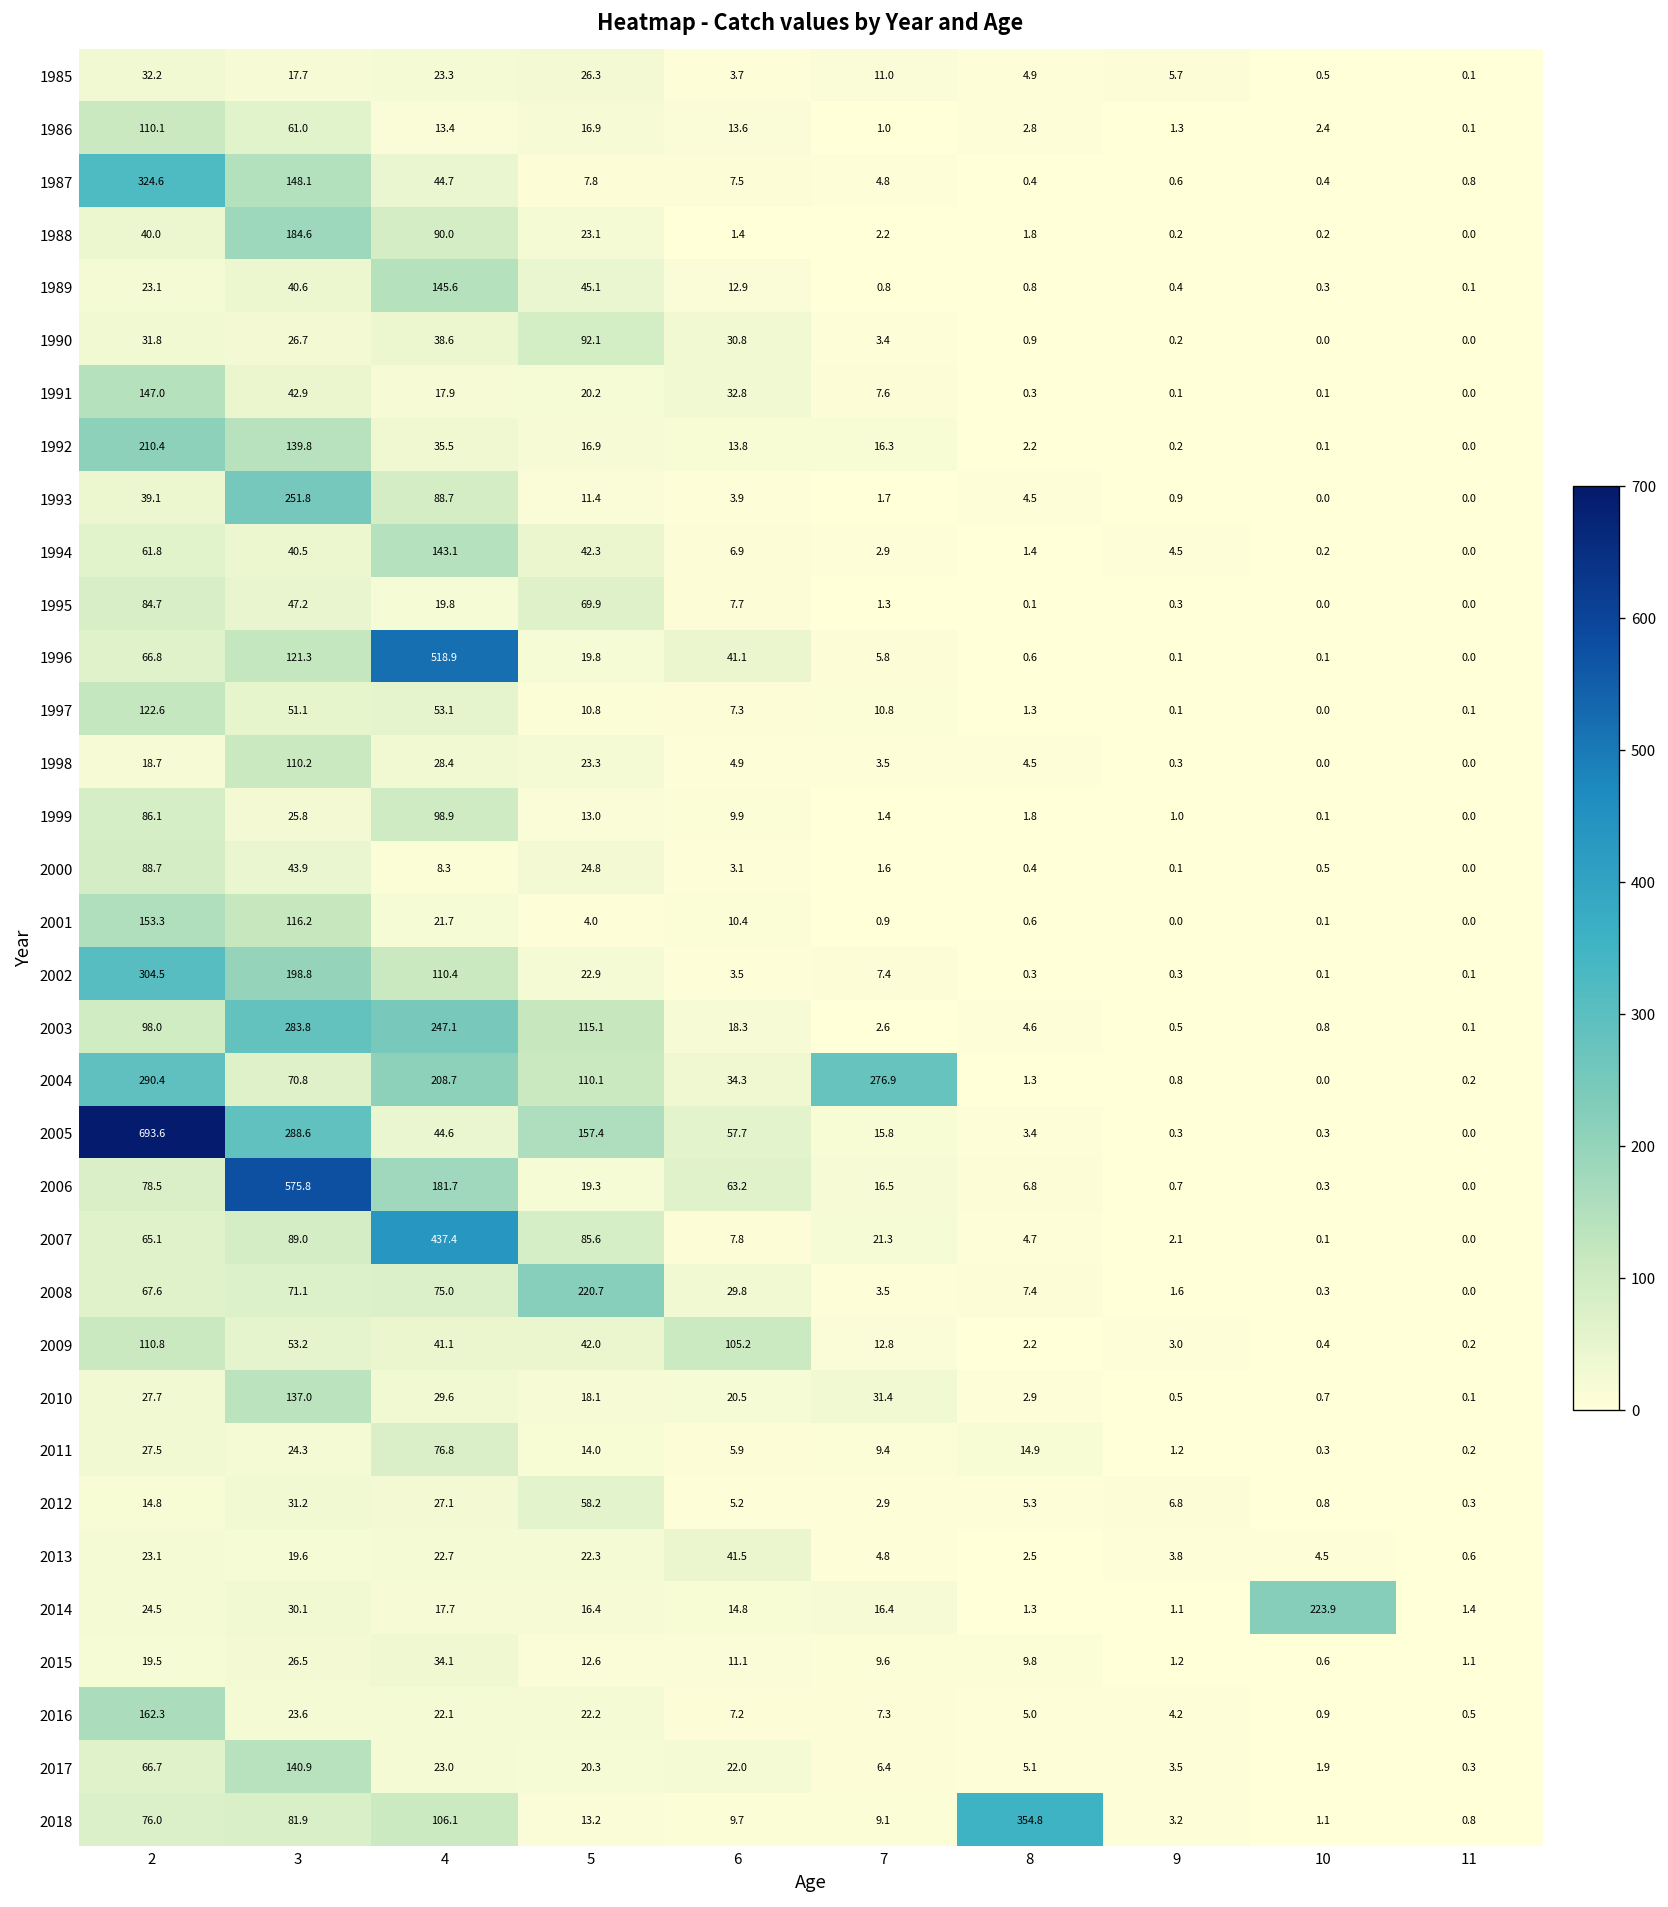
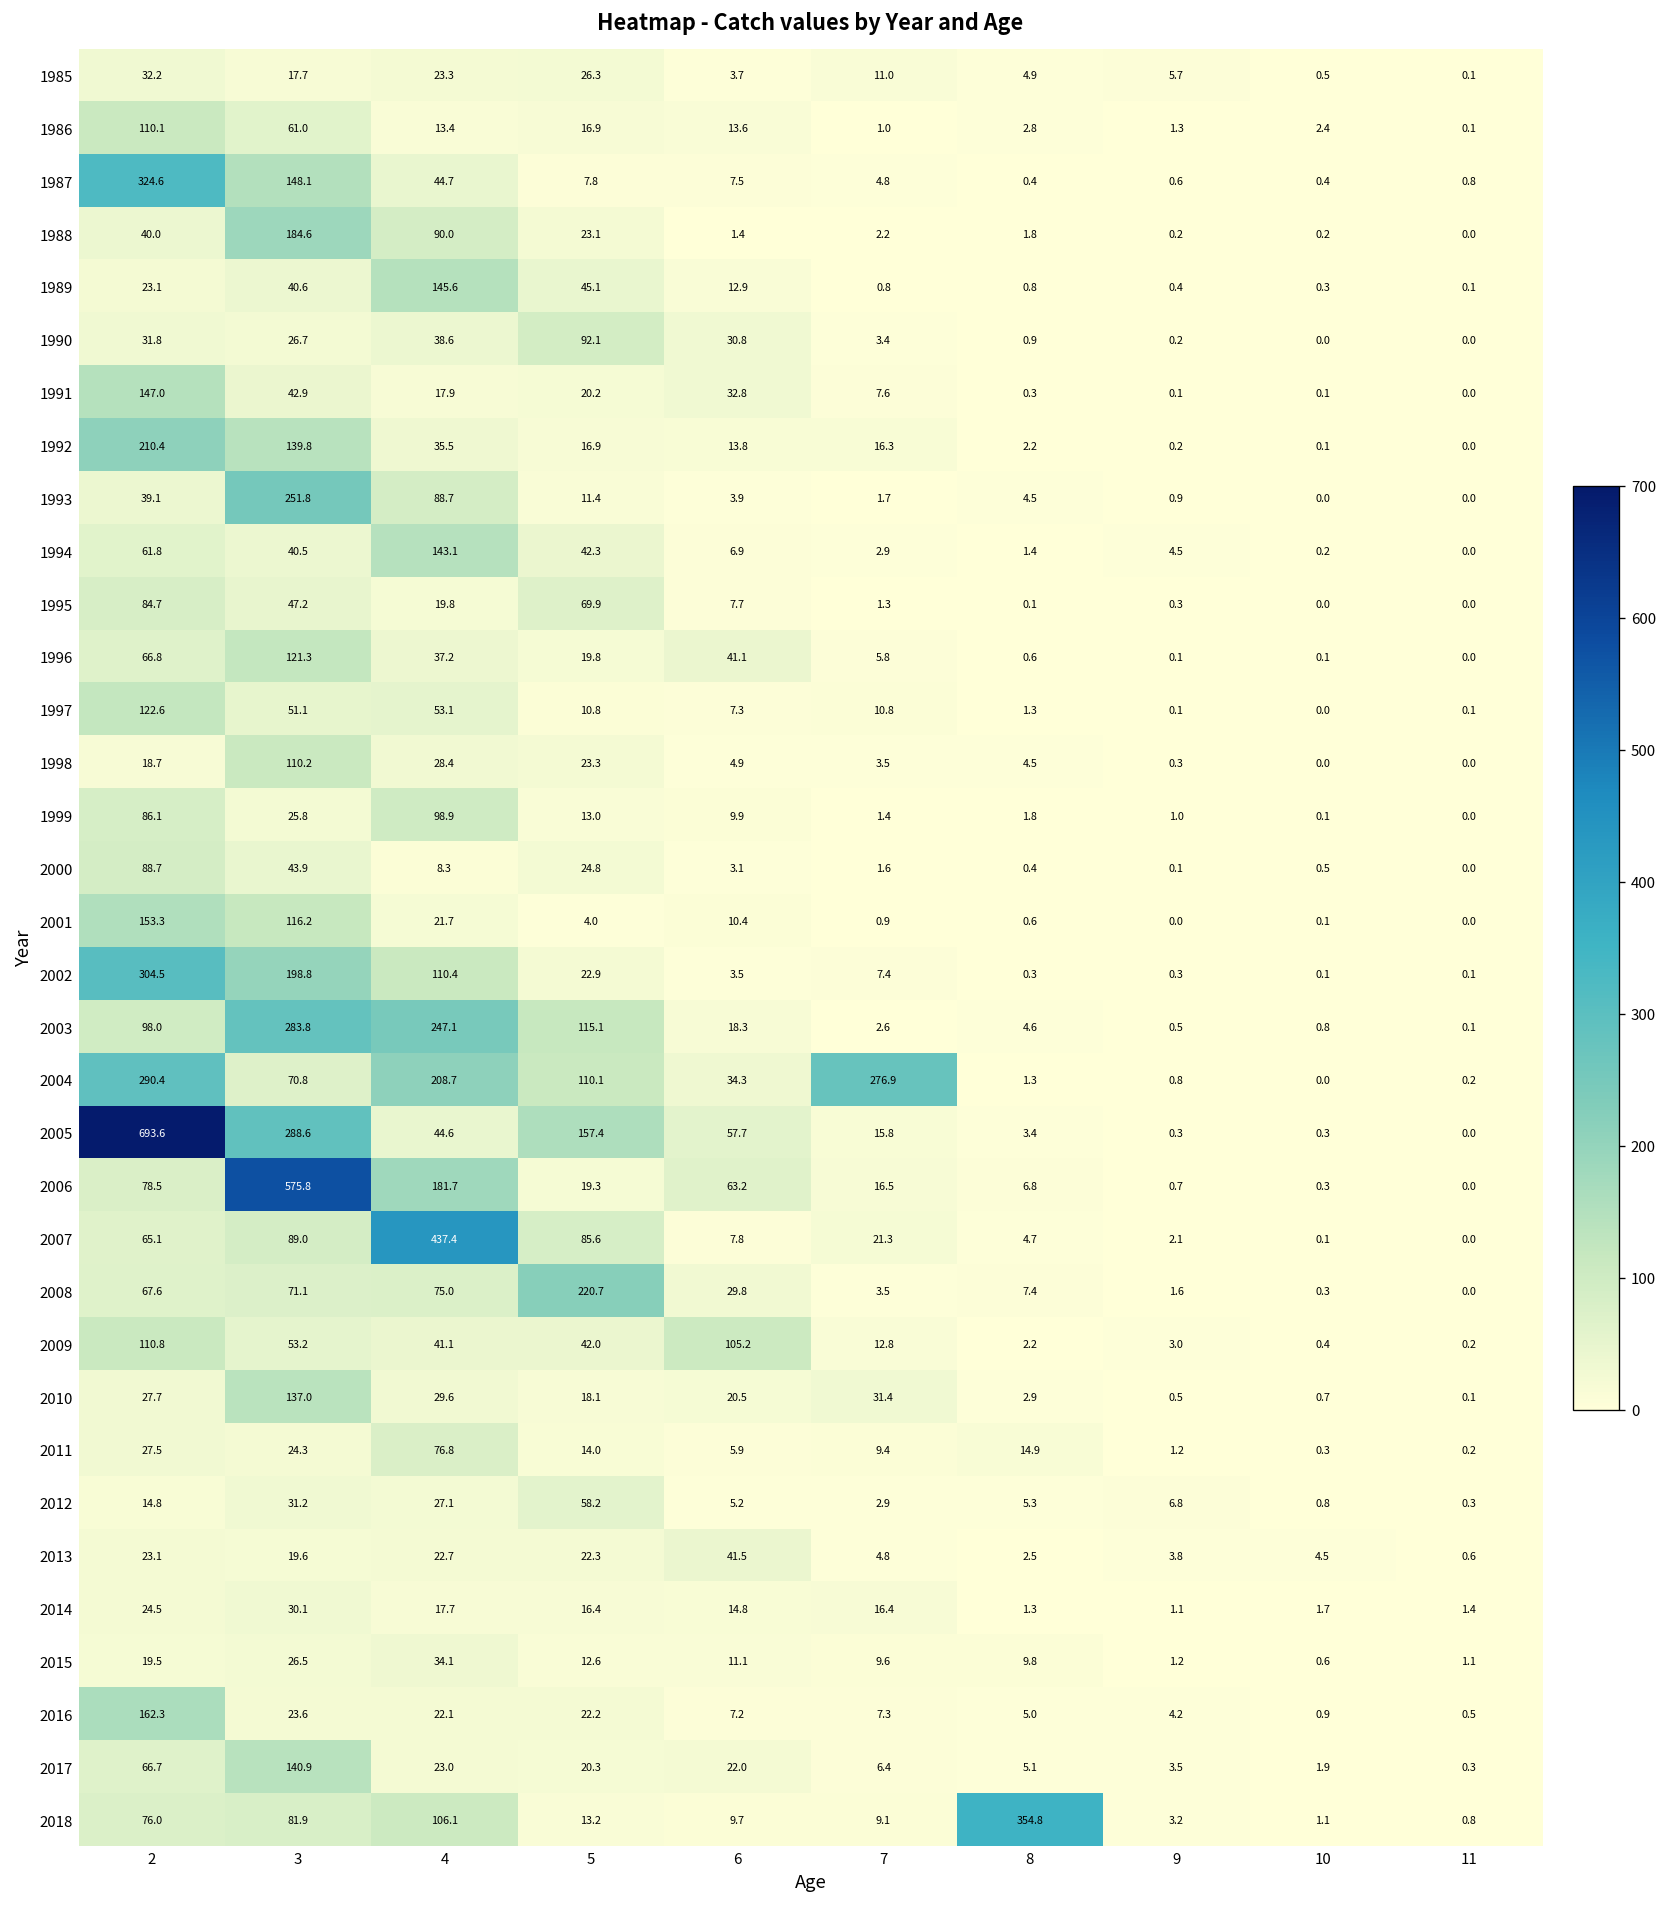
1996, 4: 518.9 -> 37.2
2014, 10: 223.9 -> 1.7
